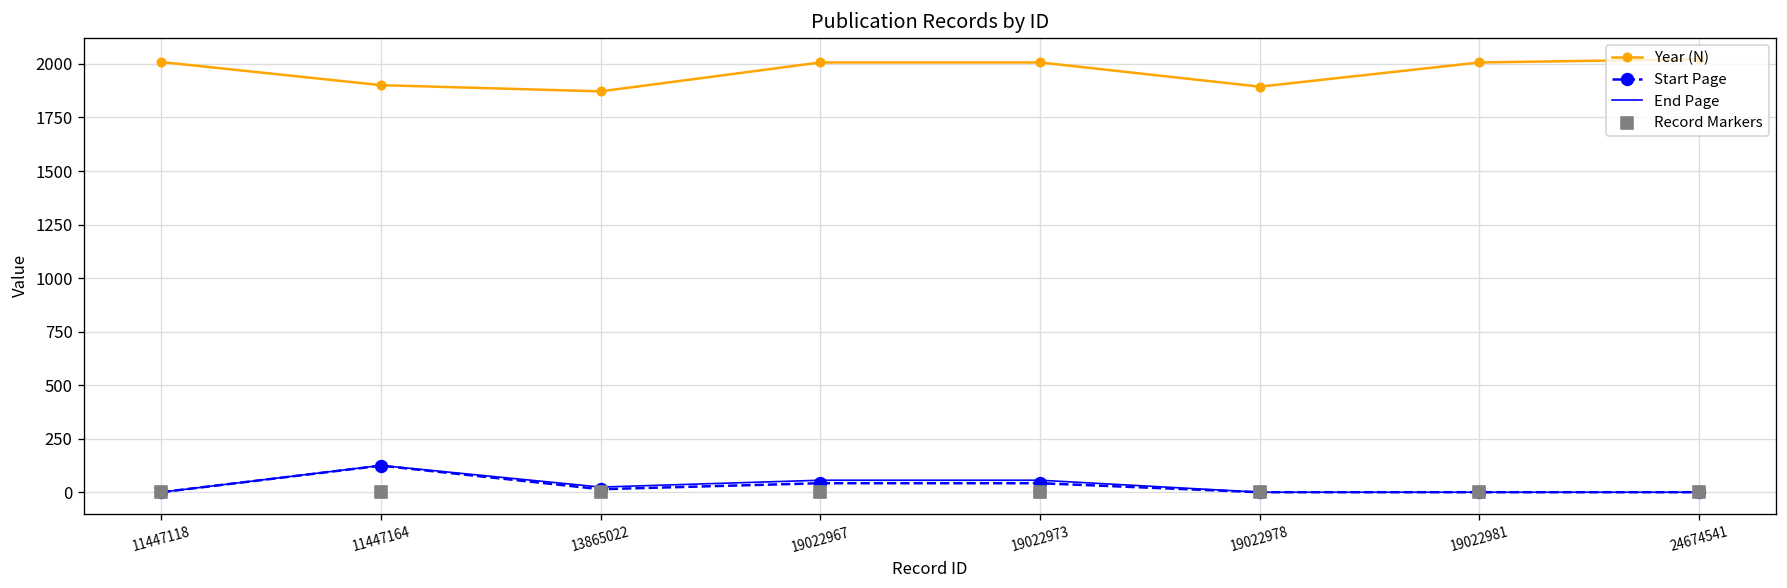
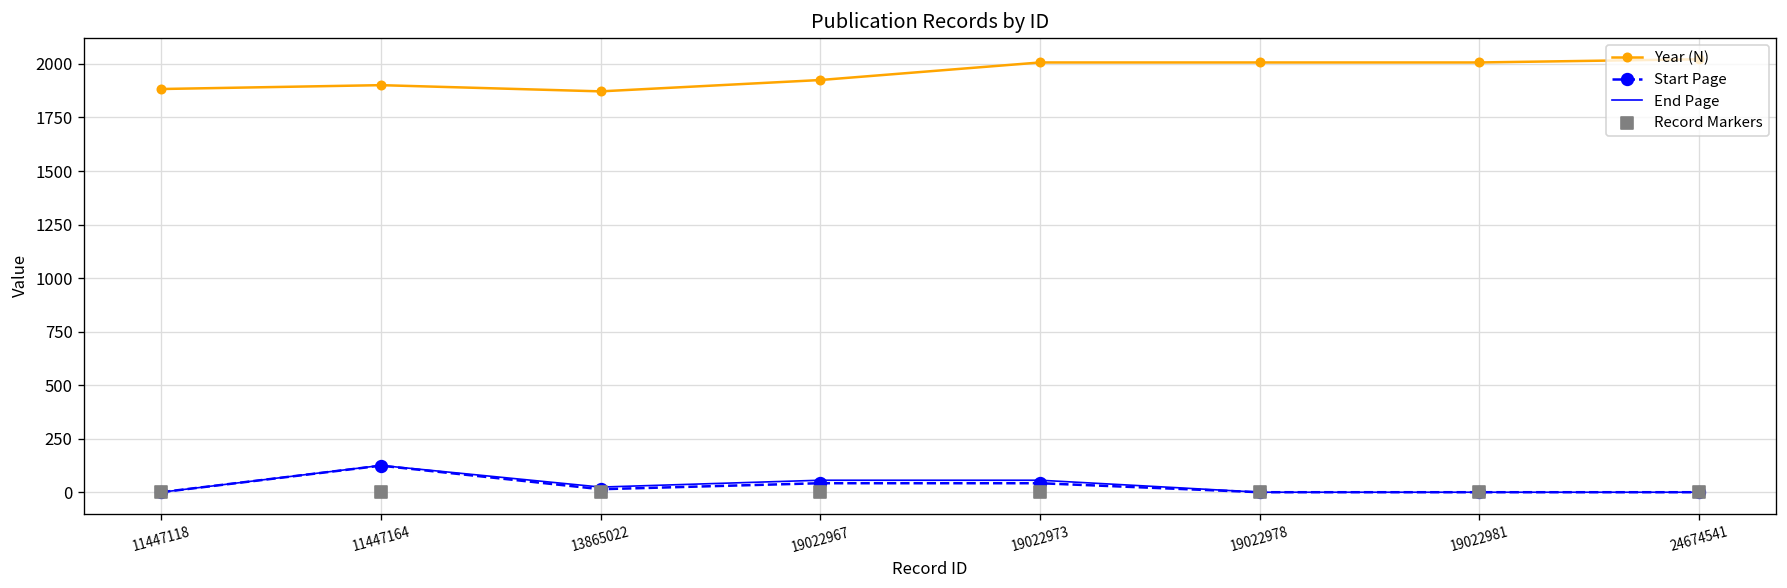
Year (N), 11447118: 2010 -> 1880
Year (N), 19022967: 2010 -> 1930
Year (N), 19022978: 1890 -> 2010
